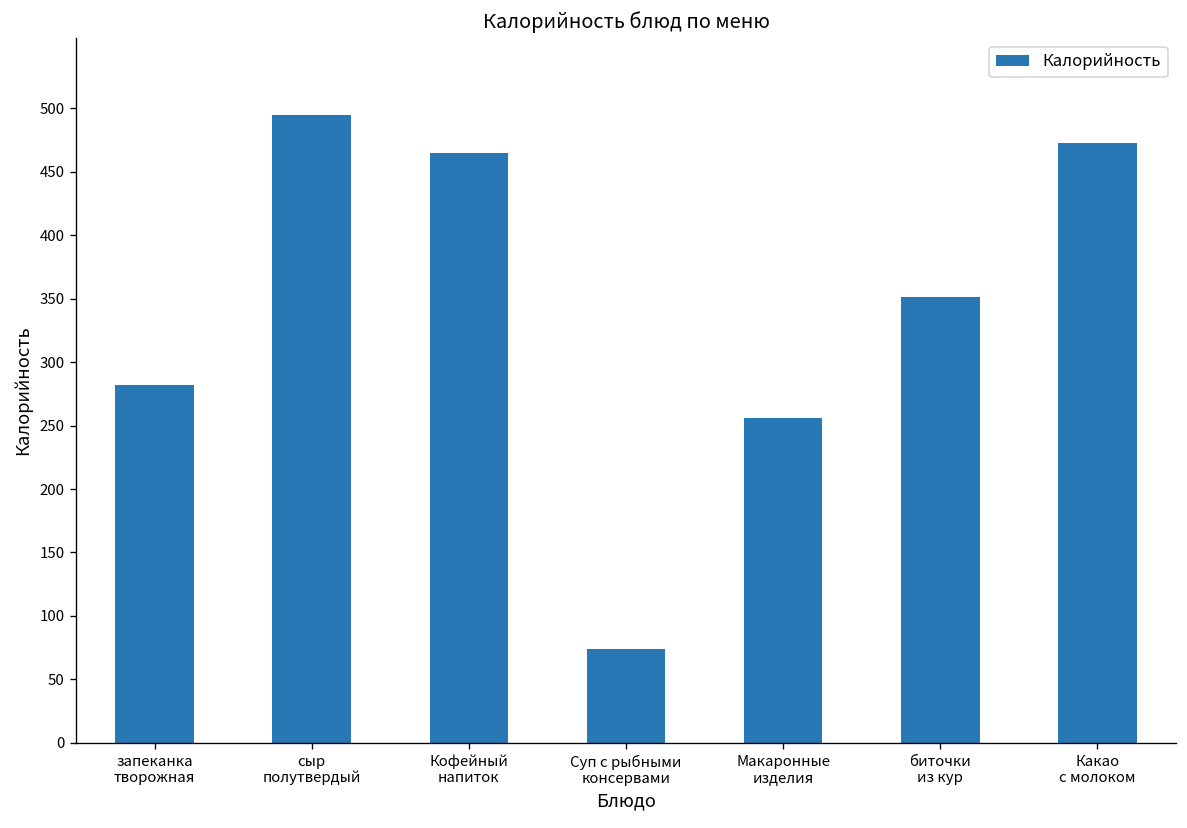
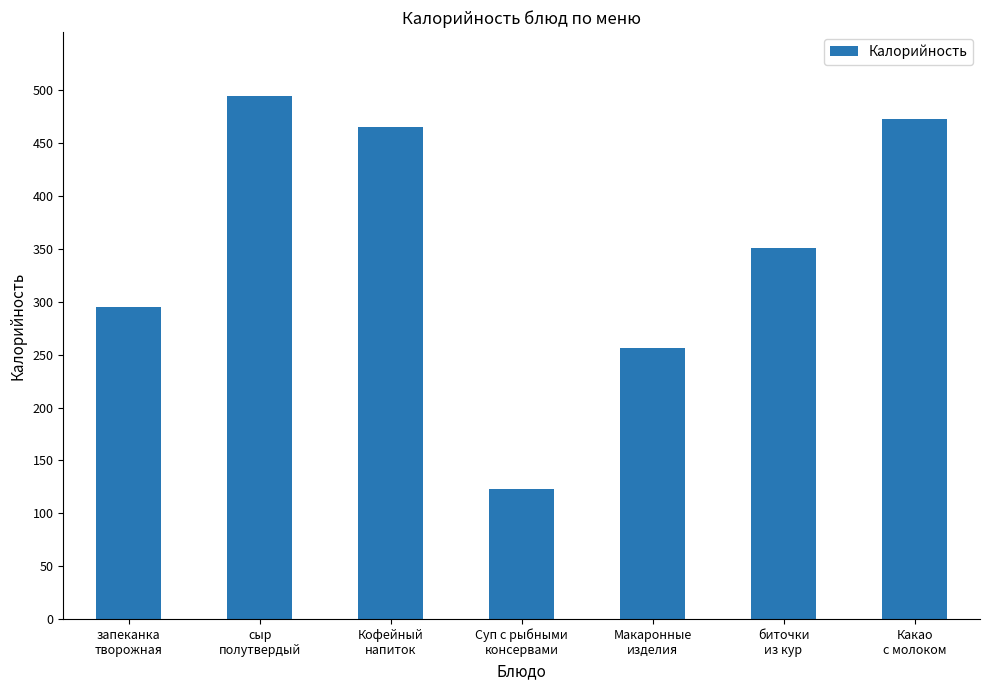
запеканка творожная: 282 -> 295
Суп с рыбными консервами: 74 -> 123
